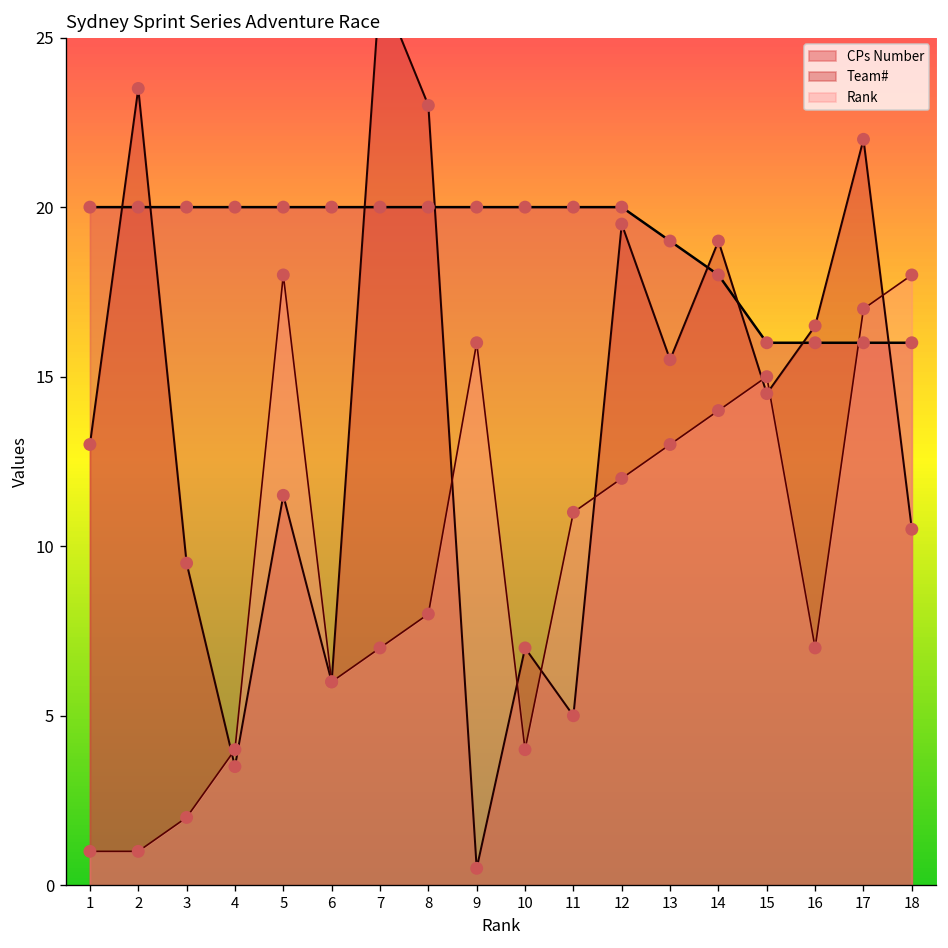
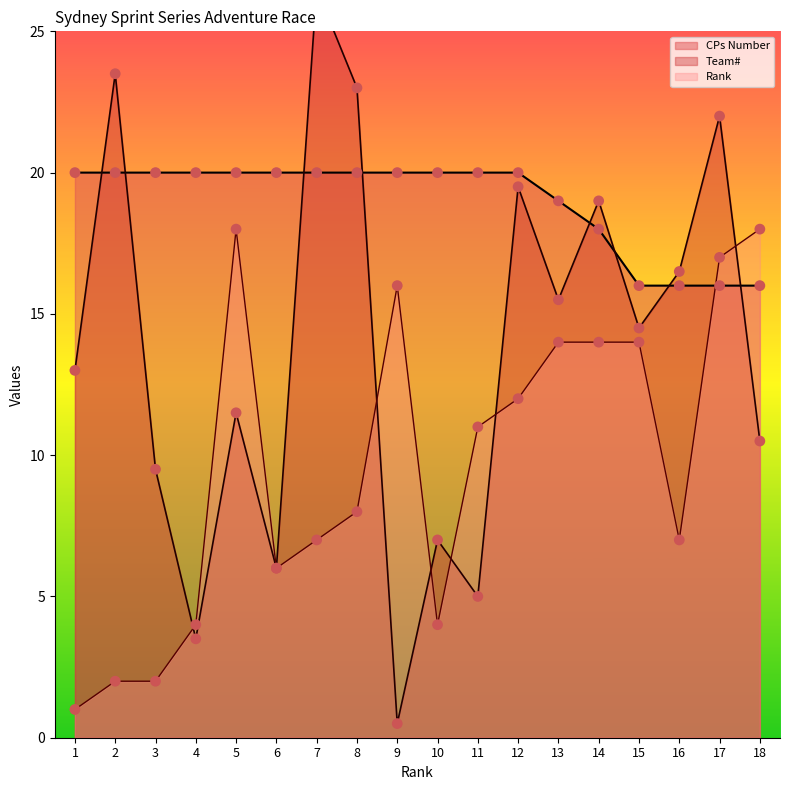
Rank, 2: 1 -> 2
Rank, 13: 13 -> 14
Rank, 15: 15 -> 14
